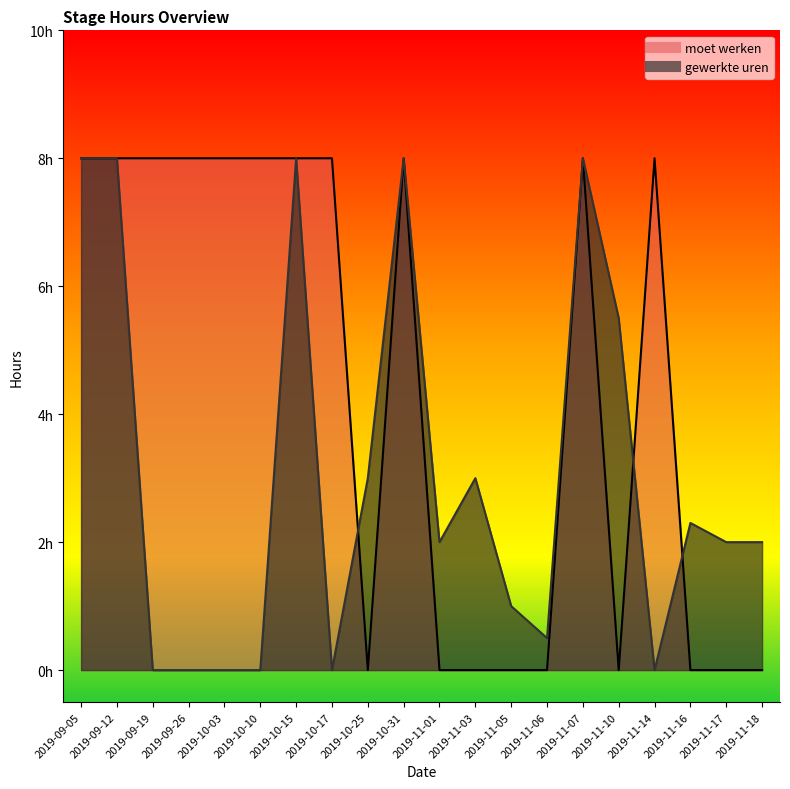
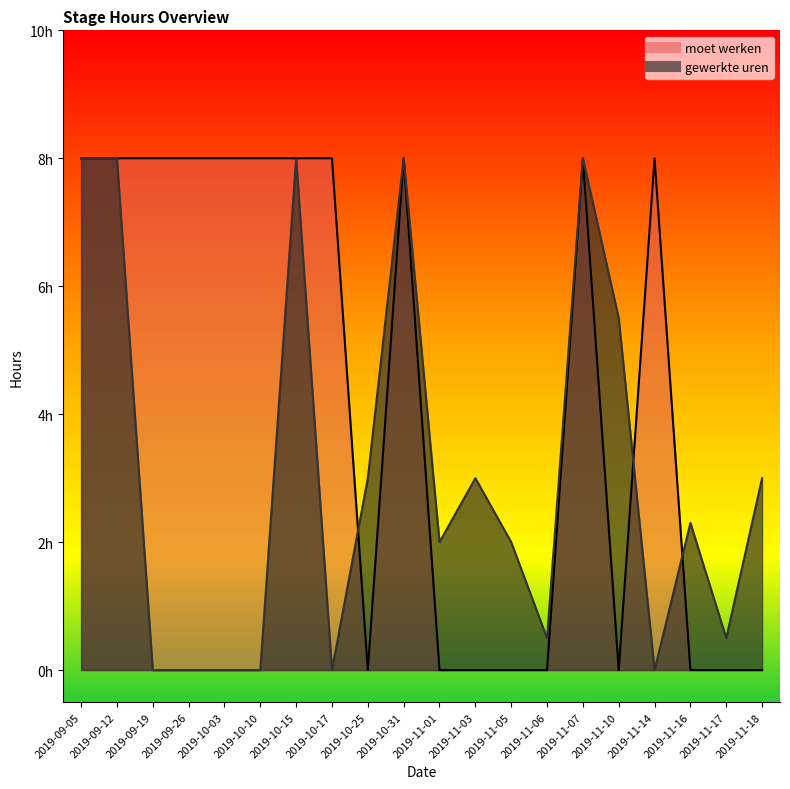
gewerkte uren, 2019-11-05: 1h -> 2h
gewerkte uren, 2019-11-17: 2.0h -> 0.5h
gewerkte uren, 2019-11-18: 2h -> 3h
